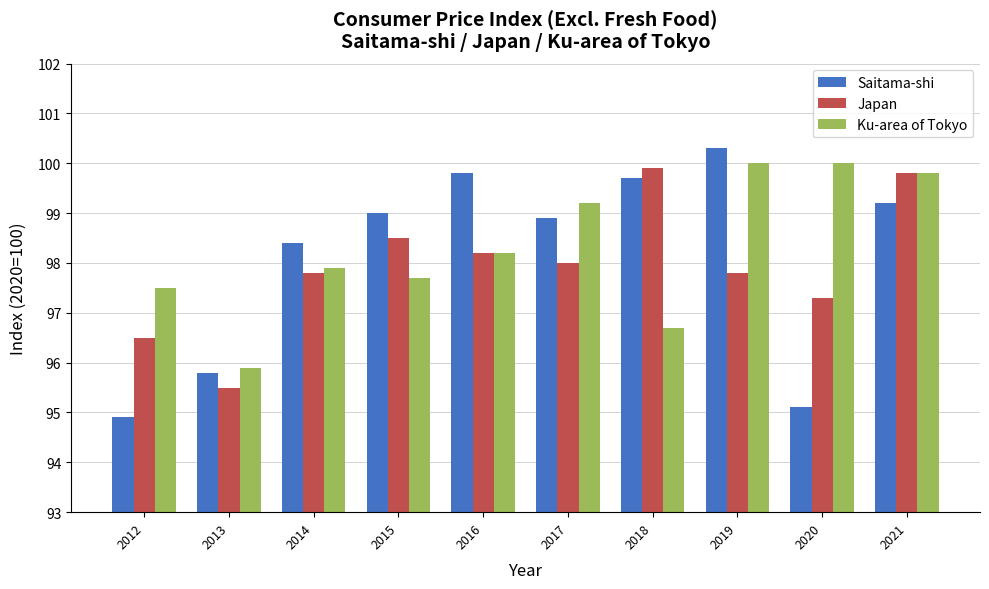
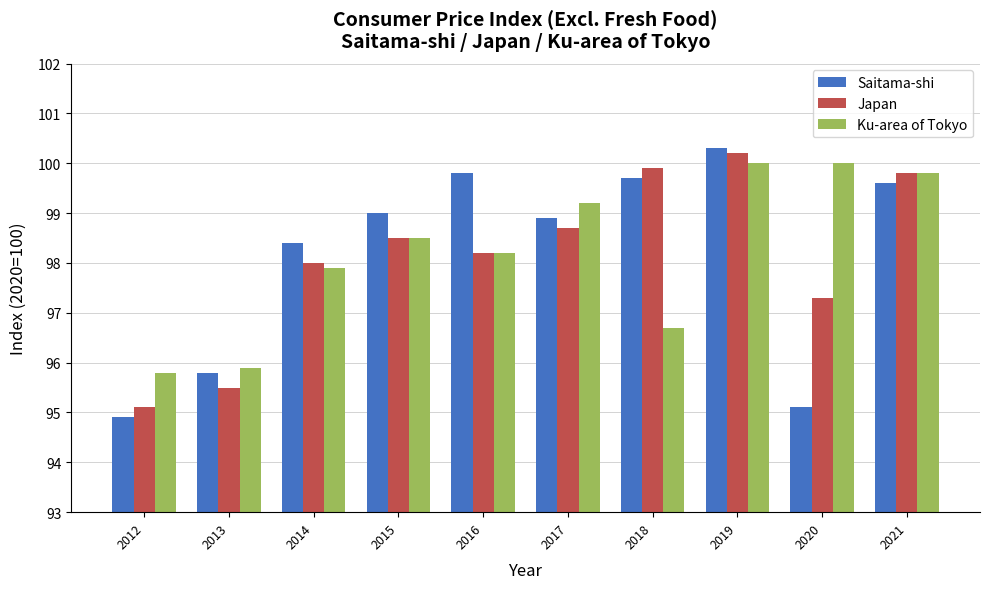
Japan, 2012: 96.5 -> 95.1
Ku-area of Tokyo, 2012: 97.5 -> 95.8
Japan, 2014: 97.8 -> 98.0
Ku-area of Tokyo, 2015: 97.7 -> 98.5
Japan, 2017: 98.0 -> 98.7
Japan, 2019: 97.8 -> 100.2
Saitama-shi, 2021: 99.2 -> 99.6
